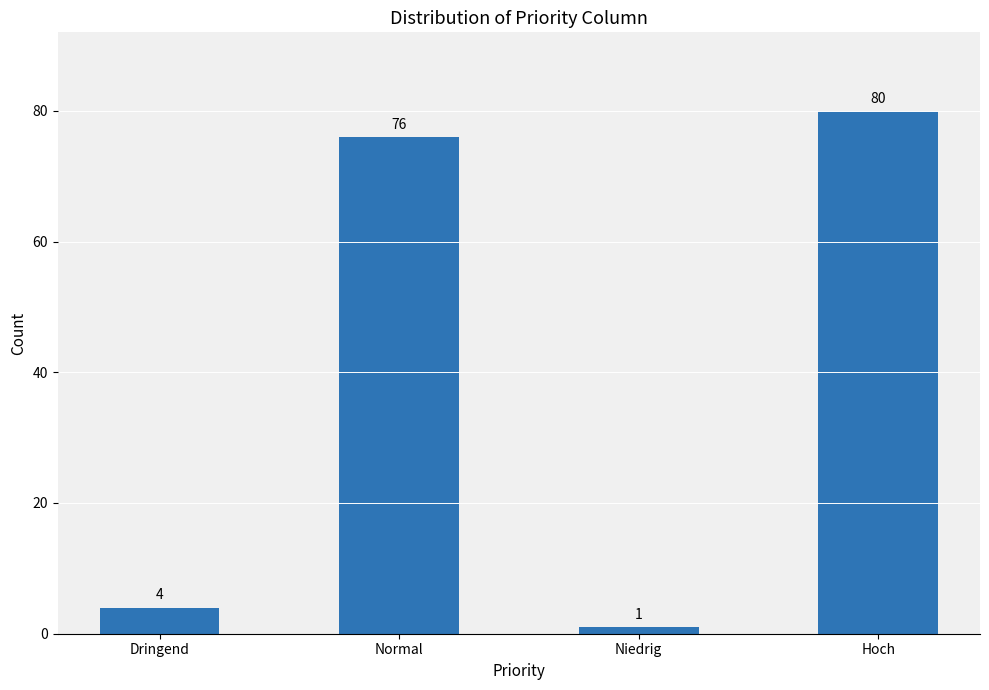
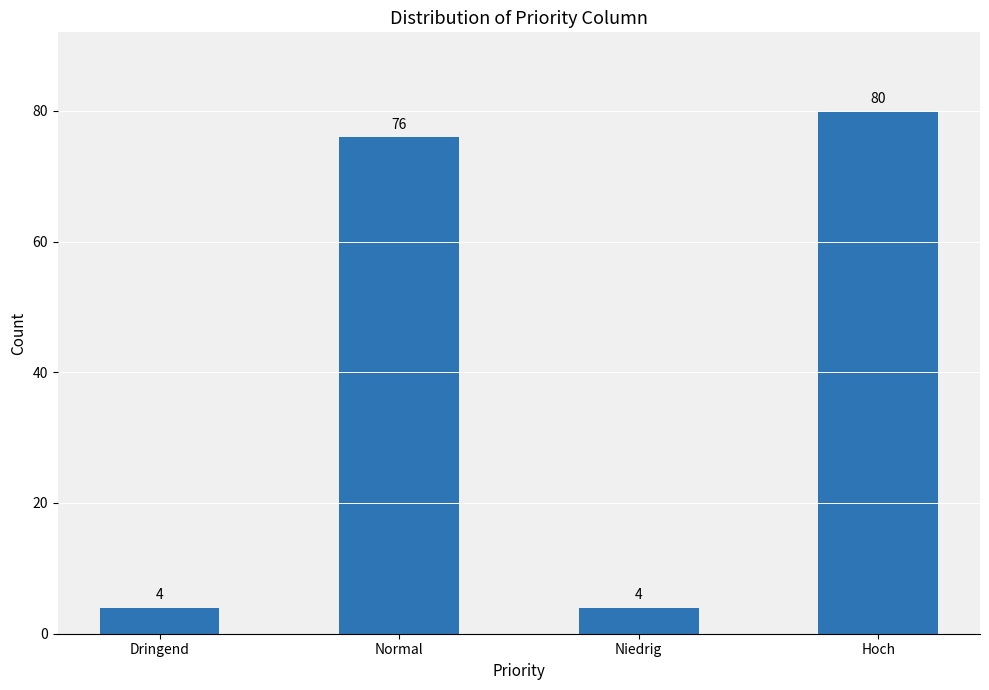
Niedrig: 1 -> 4
